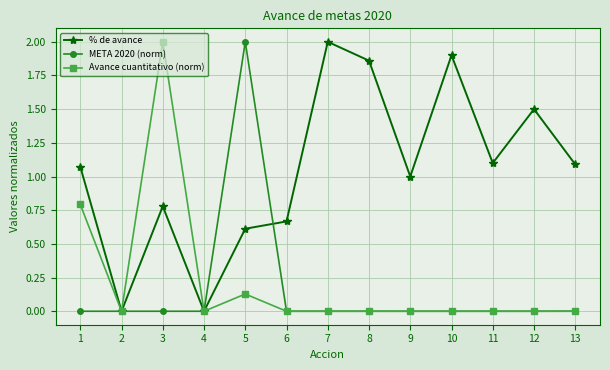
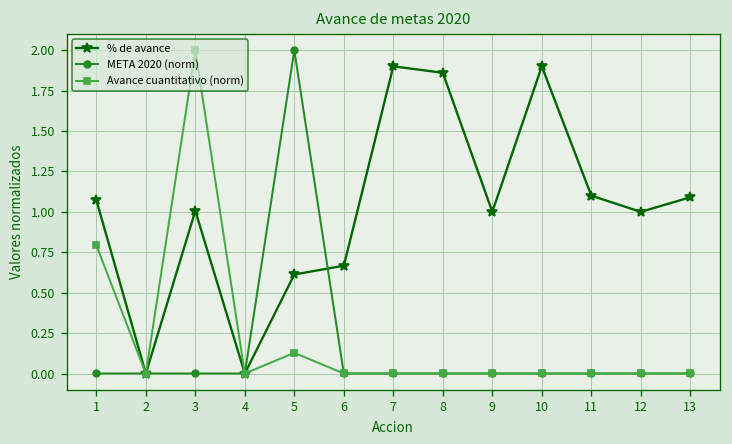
% de avance, 3: 0.78 -> 1.01
% de avance, 7: 2.0 -> 1.9
% de avance, 12: 1.5 -> 1.0
